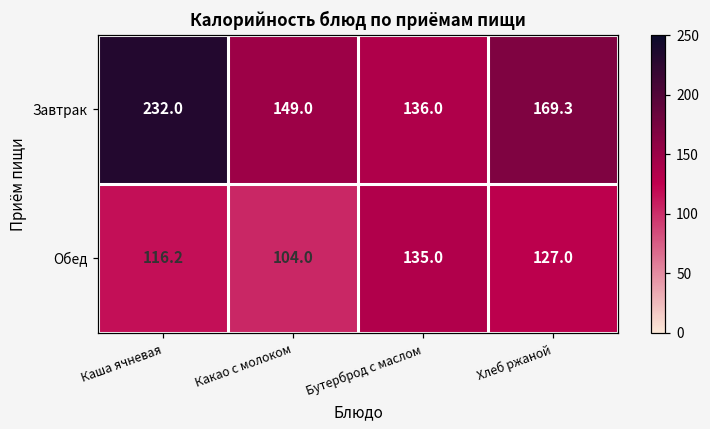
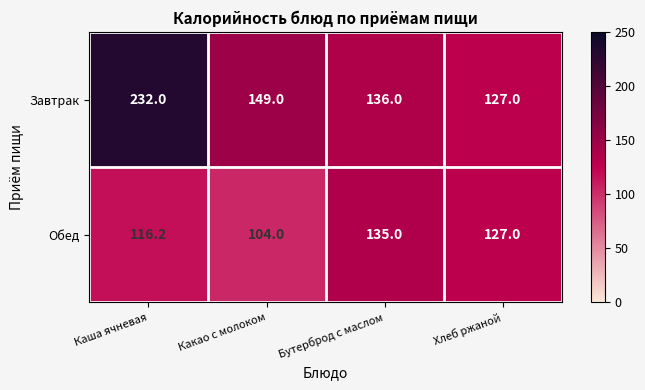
Завтрак, Хлеб ржаной: 169.3 -> 127.0
